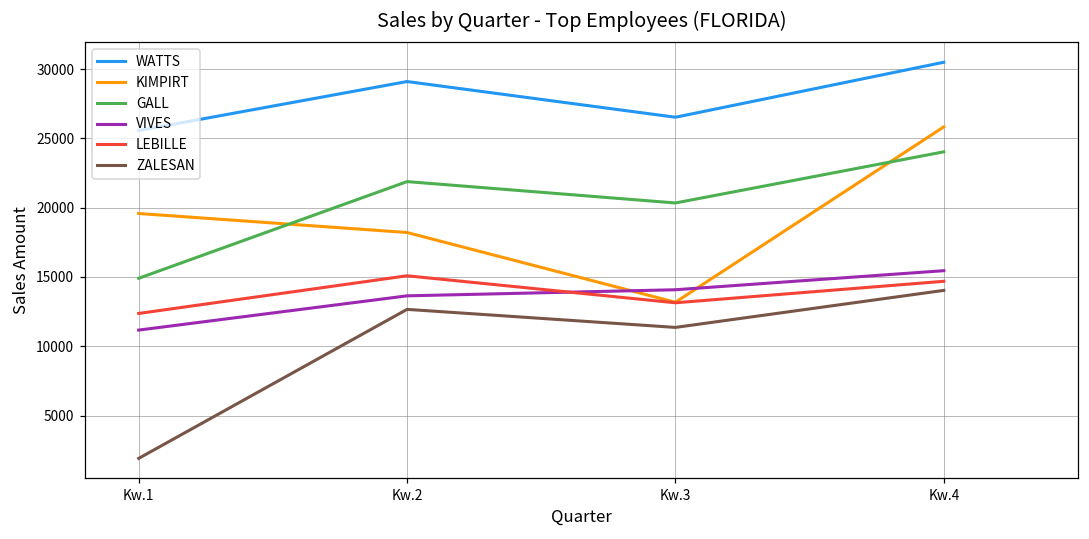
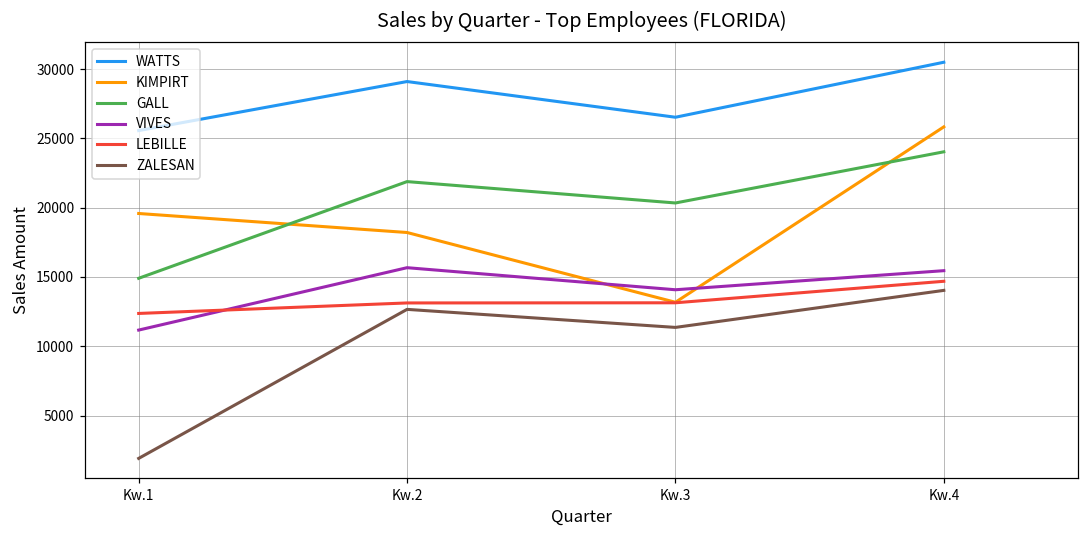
VIVES, Kw.2: 13600 -> 15700
LEBILLE, Kw.2: 15100 -> 13100
